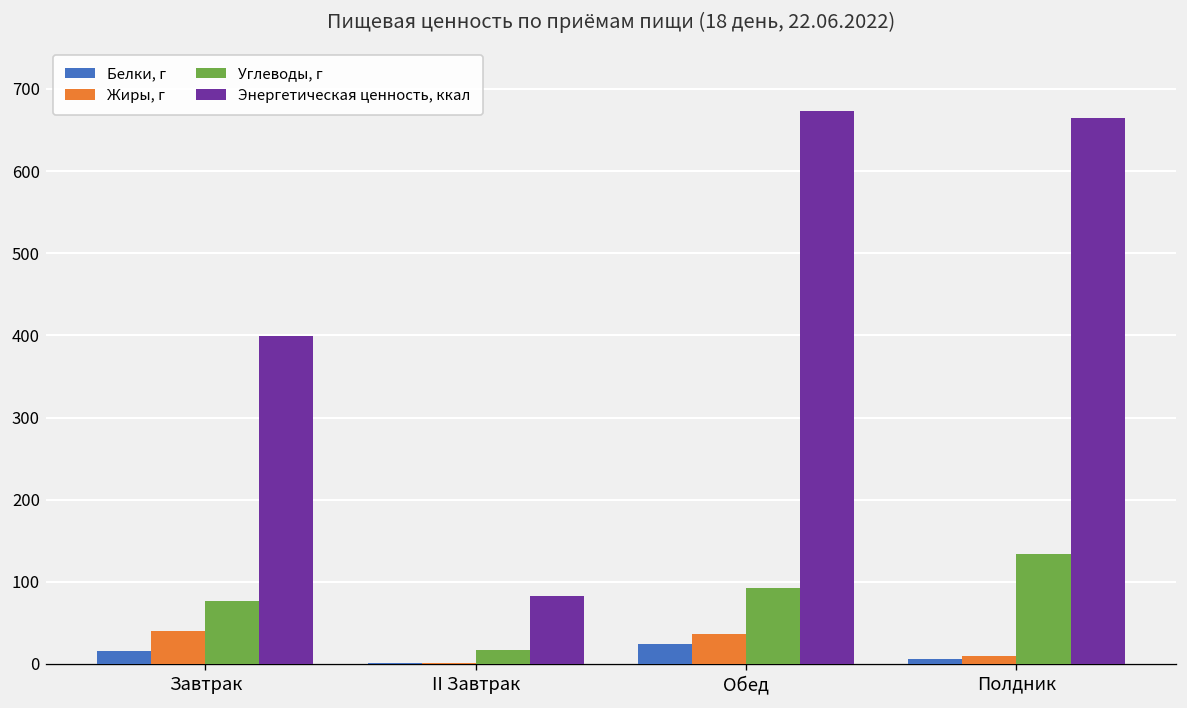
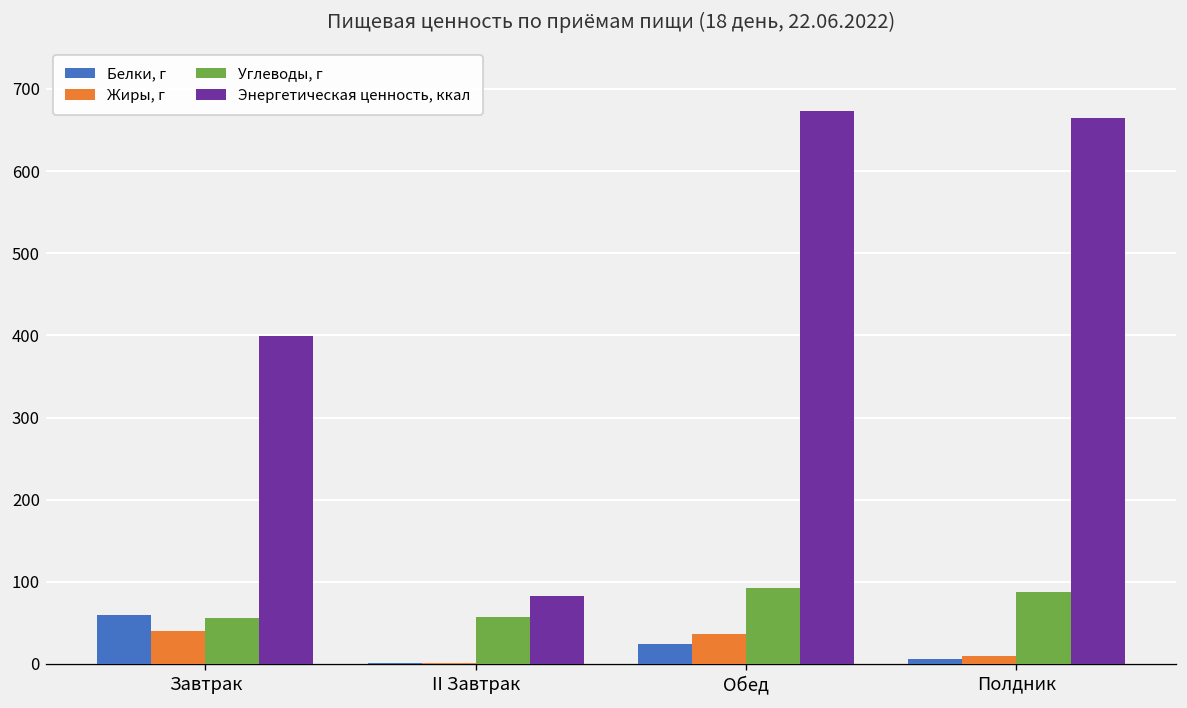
Белки, г, Завтрак: 20 -> 60
Углеводы, г, Завтрак: 80 -> 60
Углеводы, г, II Завтрак: 20 -> 60
Углеводы, г, Полдник: 130 -> 90
